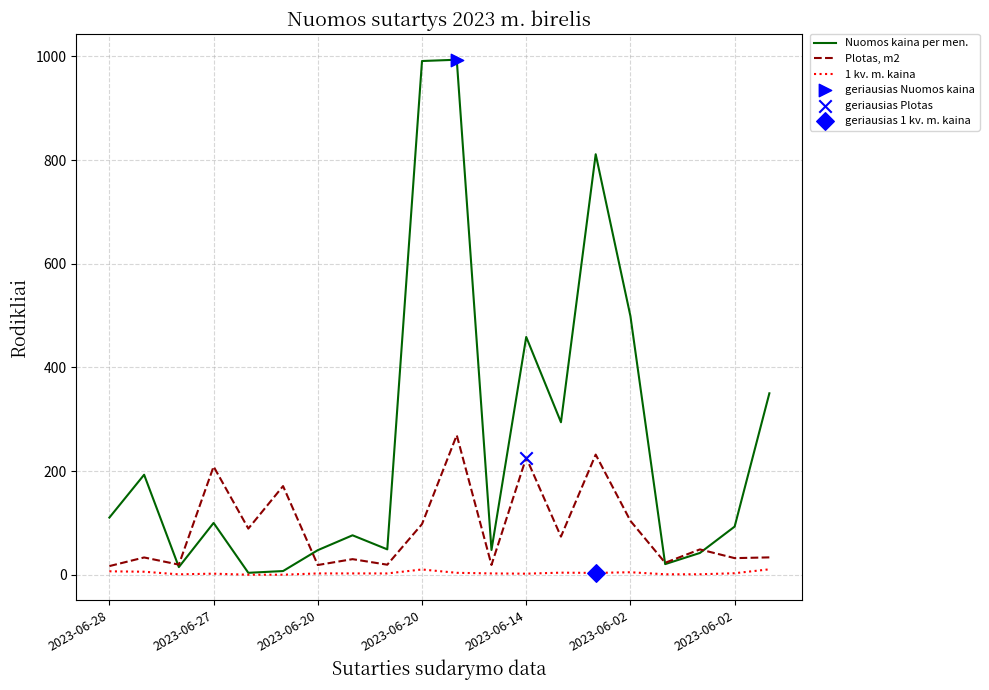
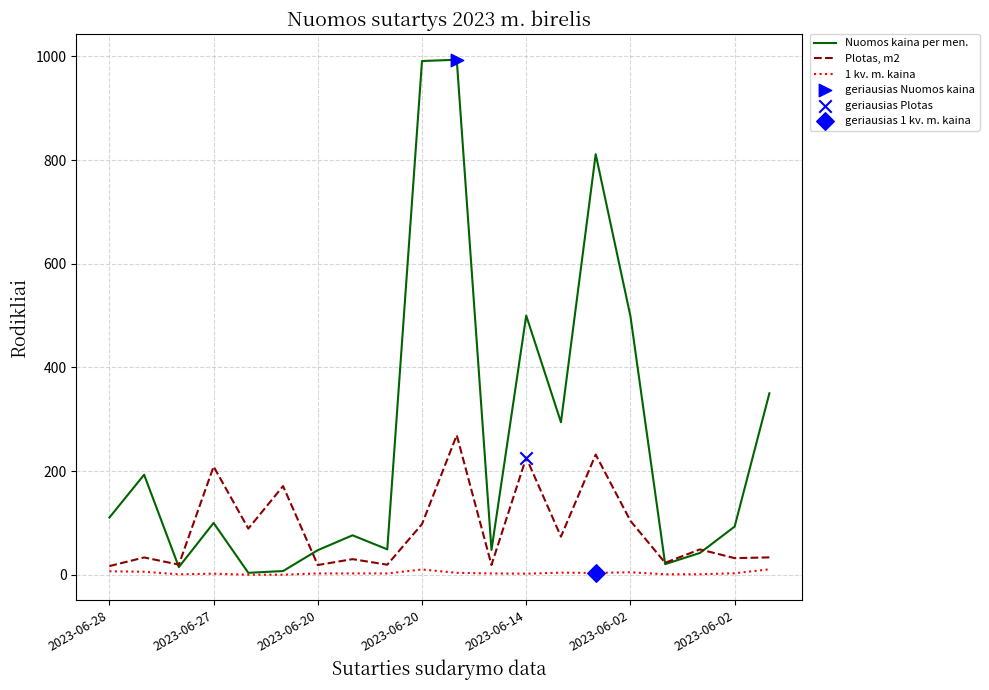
Nuomos kaina per men., 2023-06-14: 460 -> 500
